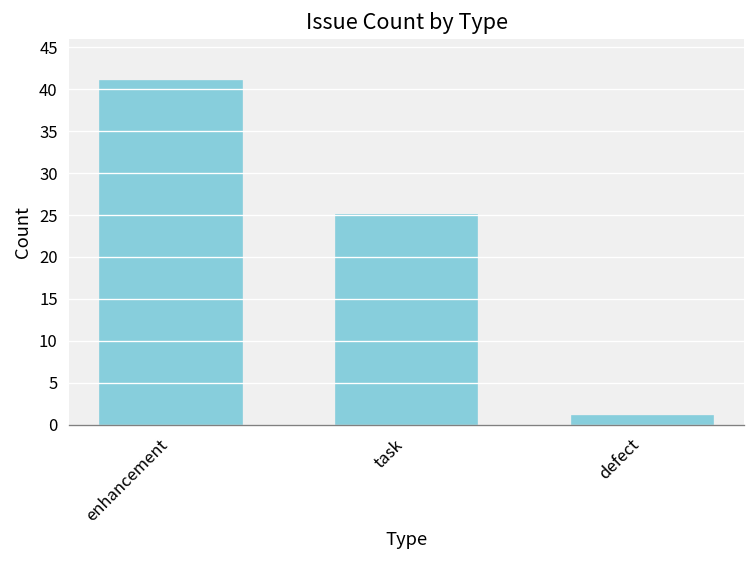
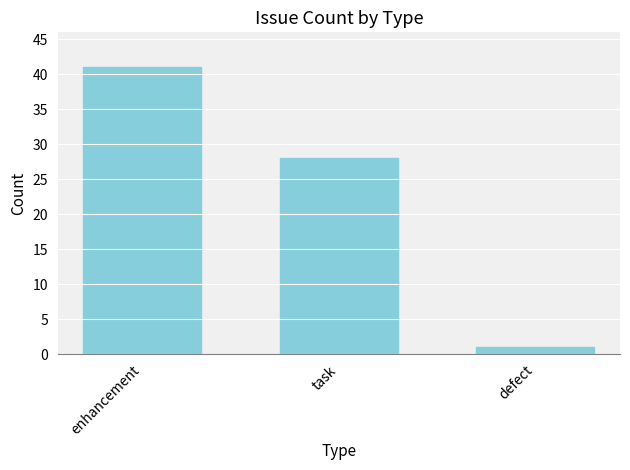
task: 25 -> 28
